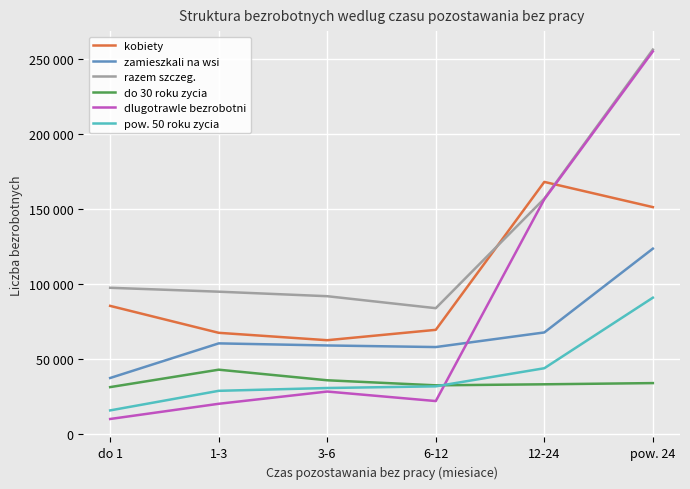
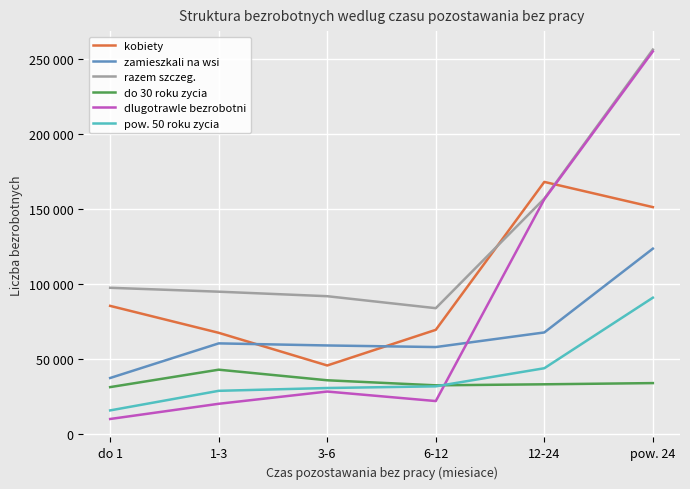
kobiety, 3-6: 62000 -> 45000
